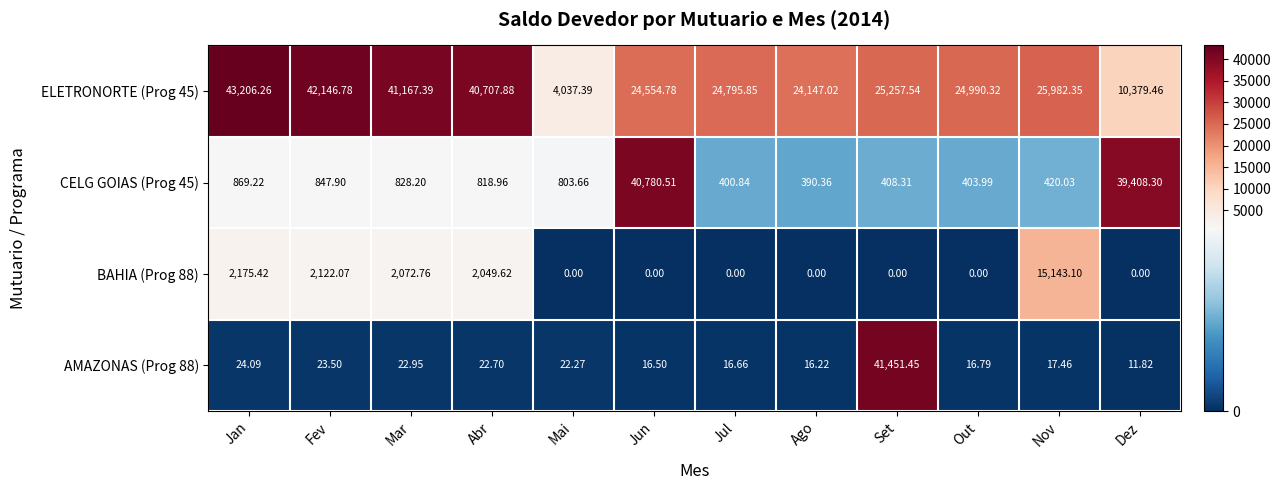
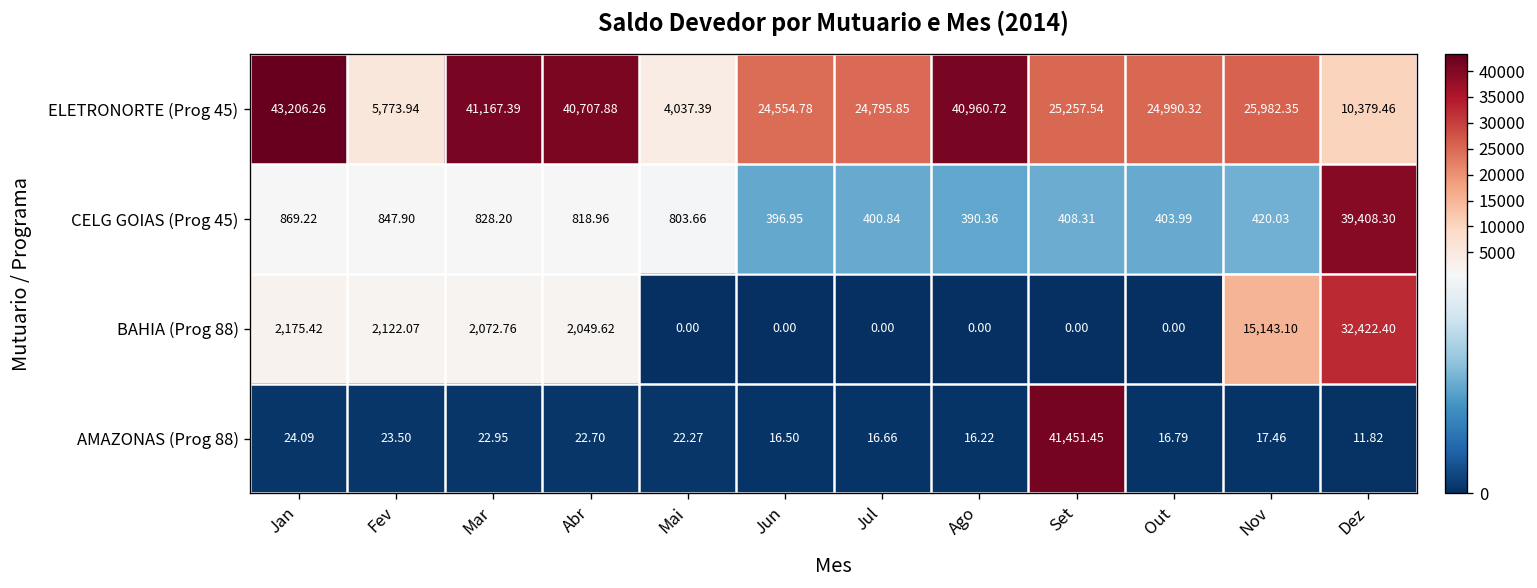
ELETRONORTE (Prog 45), Fev: 42,146.78 -> 5,773.94
ELETRONORTE (Prog 45), Ago: 24,147.02 -> 40,960.72
CELG GOIAS (Prog 45), Jun: 40,780.51 -> 396.95
BAHIA (Prog 88), Dez: 0.00 -> 32,422.40
